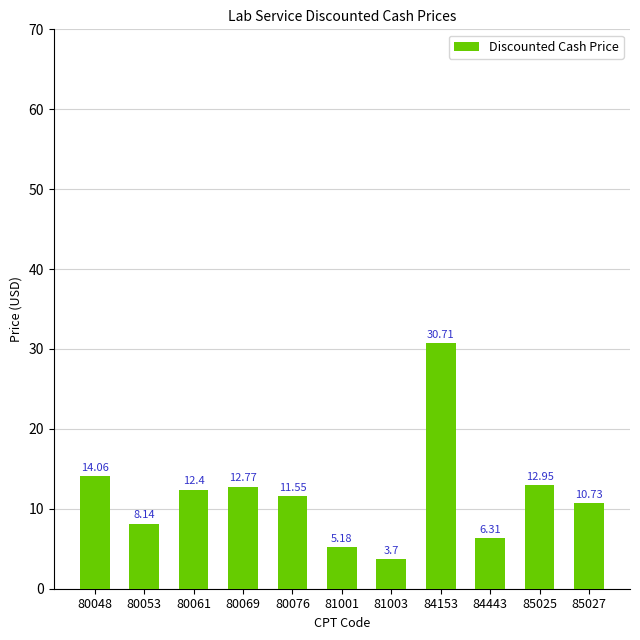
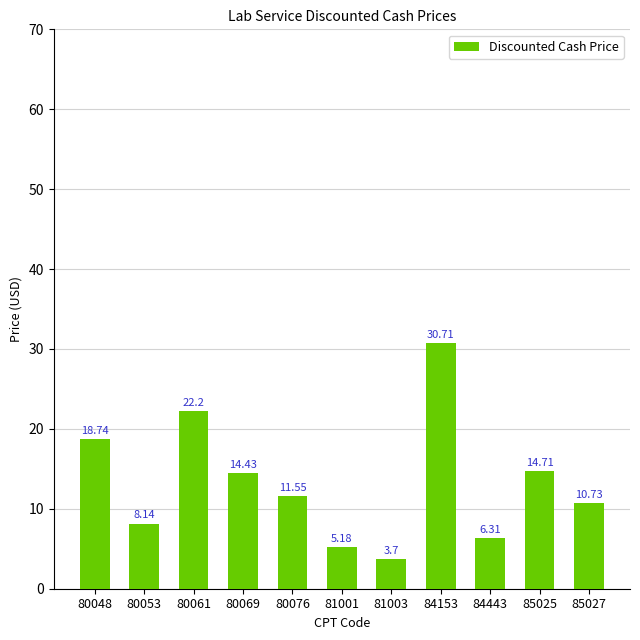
80048: 14.06 -> 18.74
80061: 12.4 -> 22.2
80069: 12.77 -> 14.43
85025: 12.95 -> 14.71
